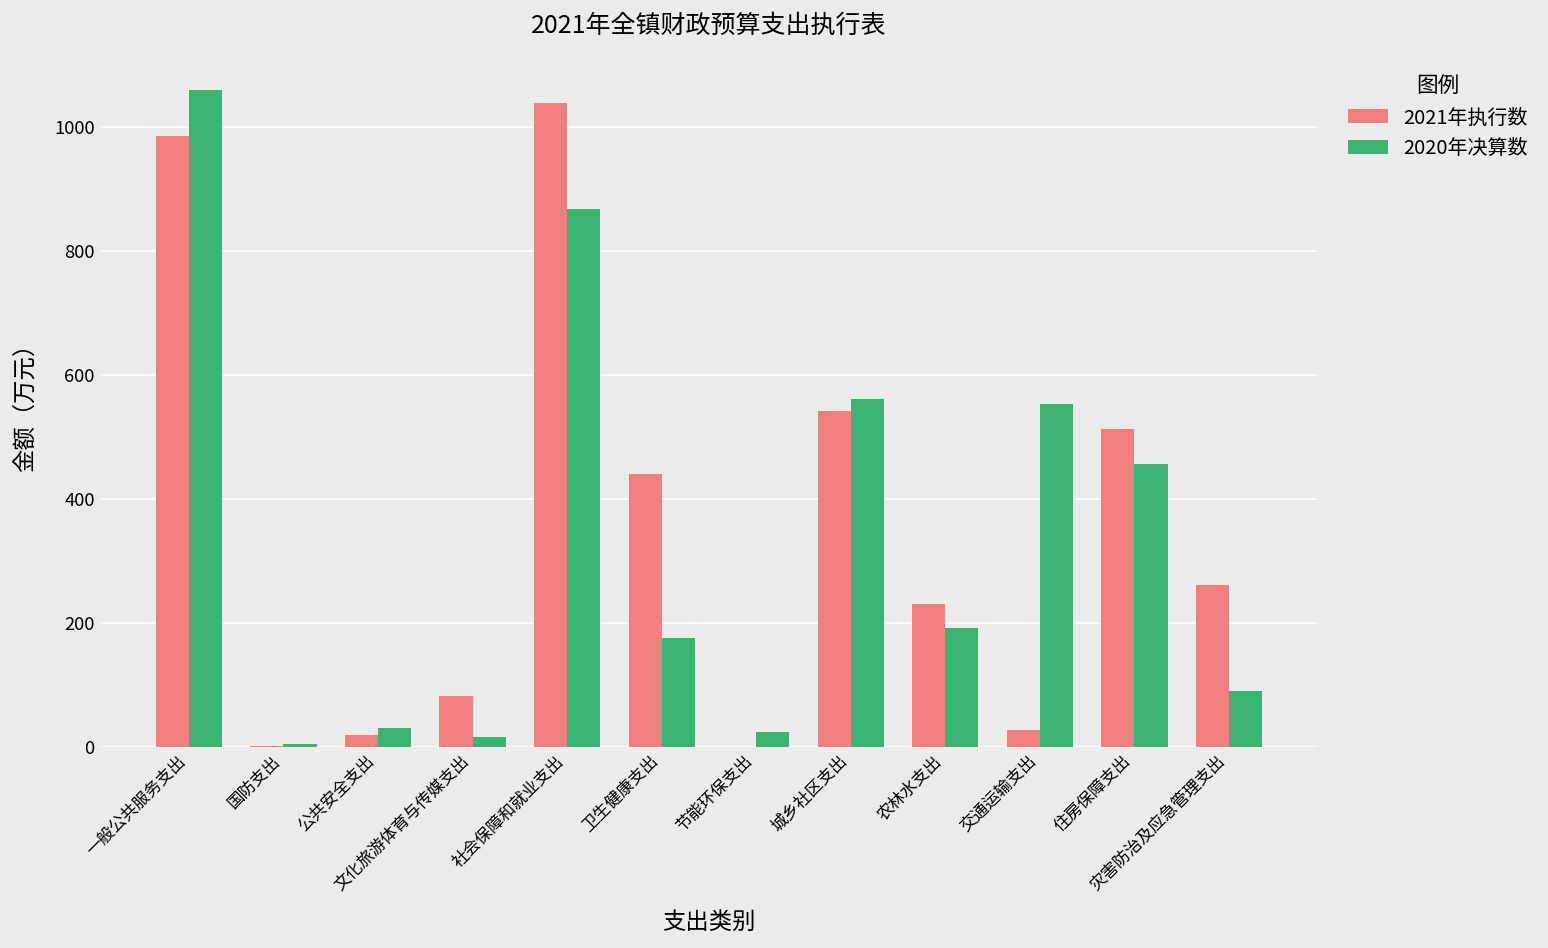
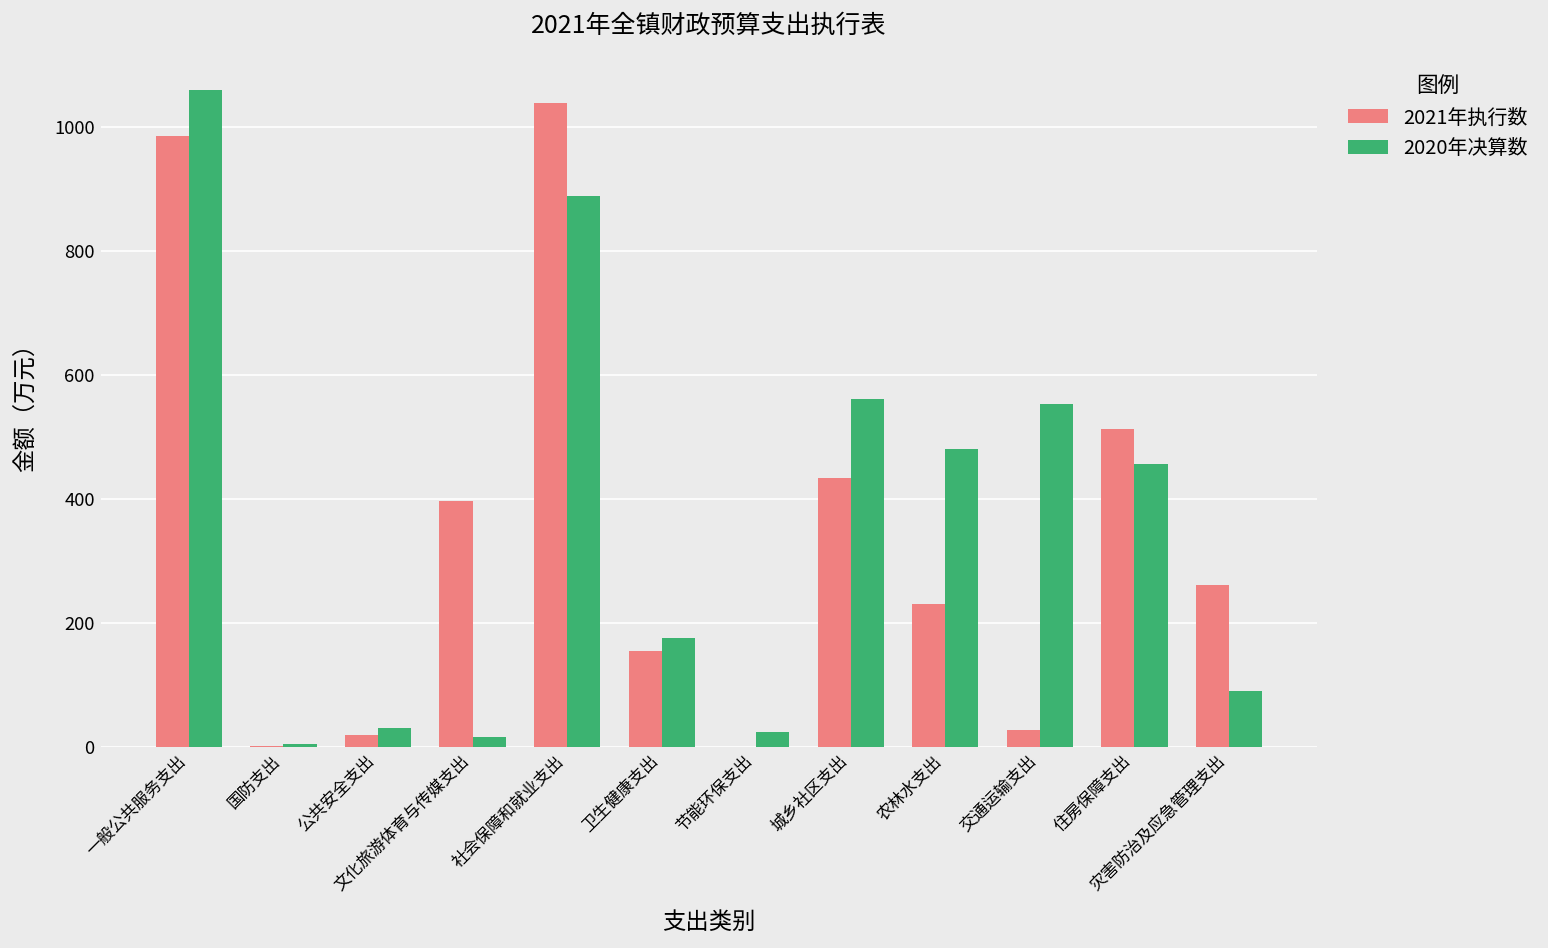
2021年执行数, 文化旅游体育与传媒支出: 80 -> 400
2020年决算数, 社会保障和就业支出: 870 -> 890
2021年执行数, 卫生健康支出: 440 -> 150
2021年执行数, 城乡社区支出: 540 -> 430
2020年决算数, 农林水支出: 190 -> 480
